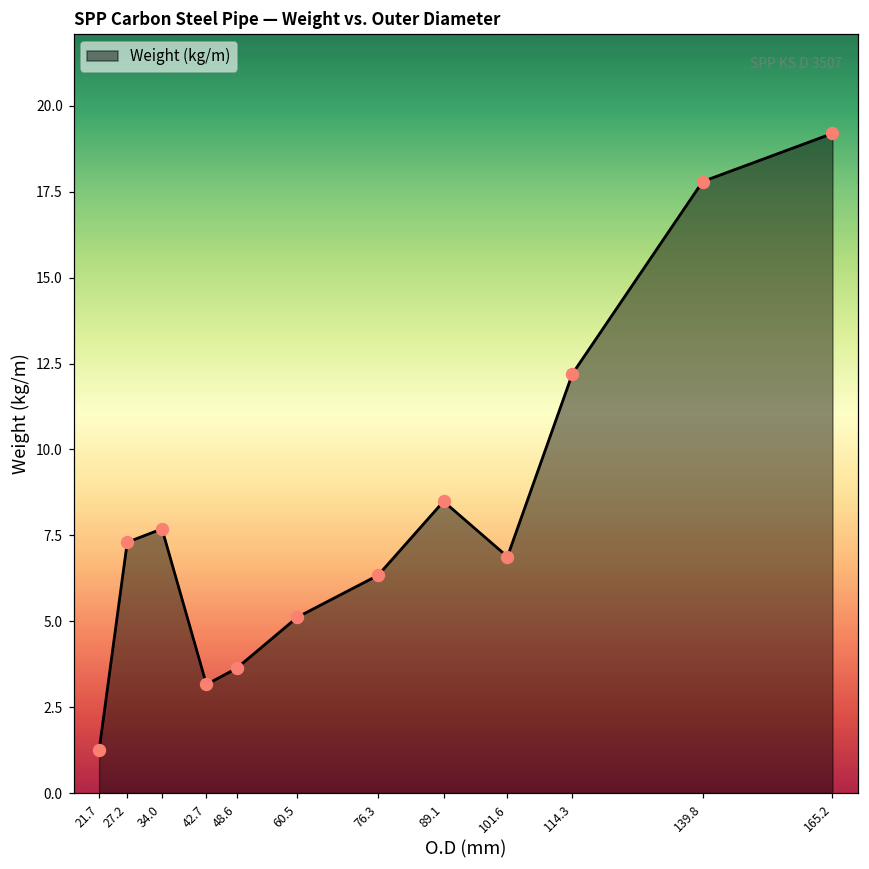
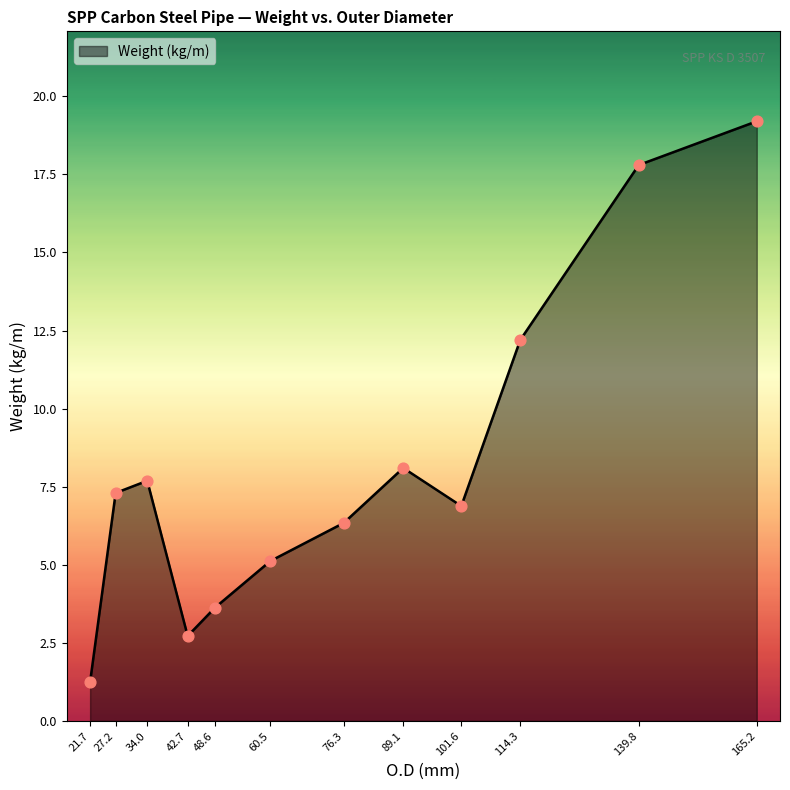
42.7: 3.2 -> 2.7
89.1: 8.5 -> 8.1
